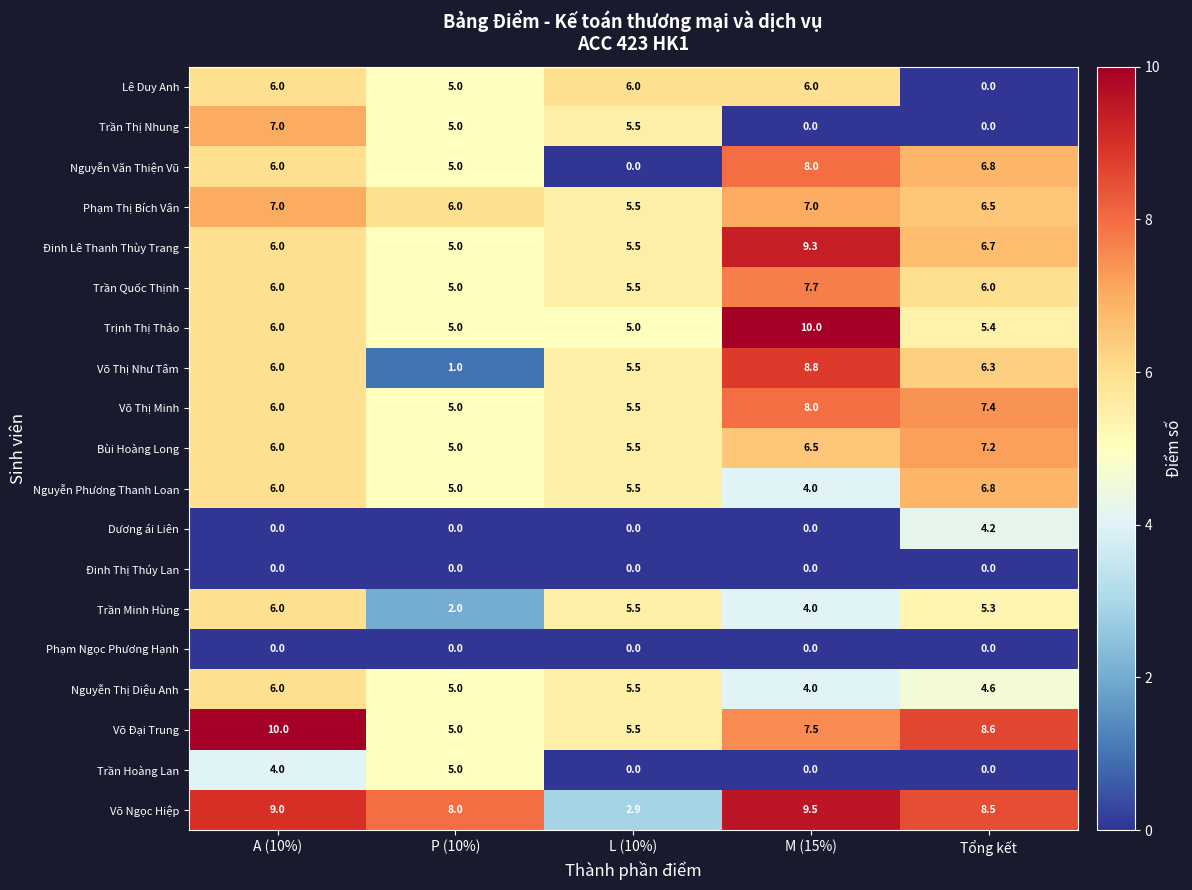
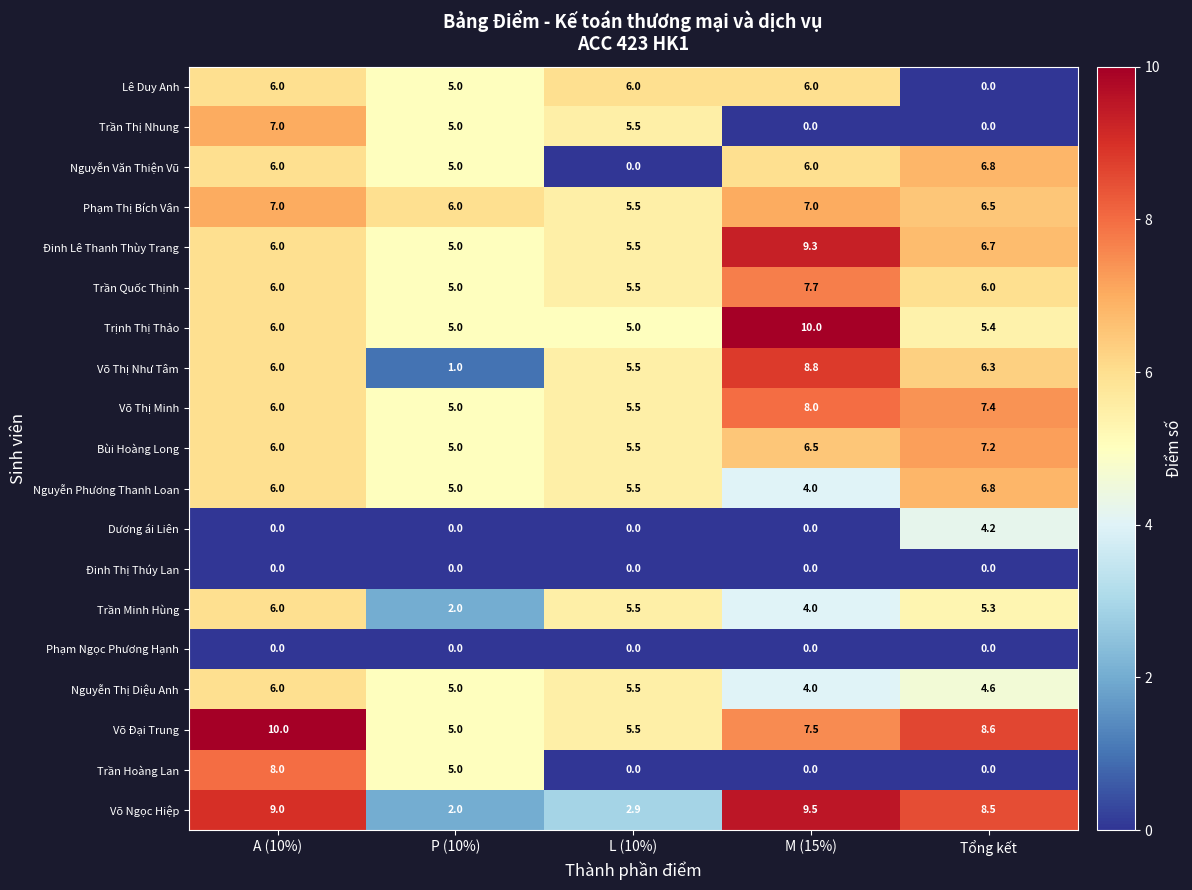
Nguyễn Văn Thiện Vũ, M (15%): 8.0 -> 6.0
Trần Hoàng Lan, A (10%): 4.0 -> 8.0
Võ Ngọc Hiệp, P (10%): 8.0 -> 2.0
